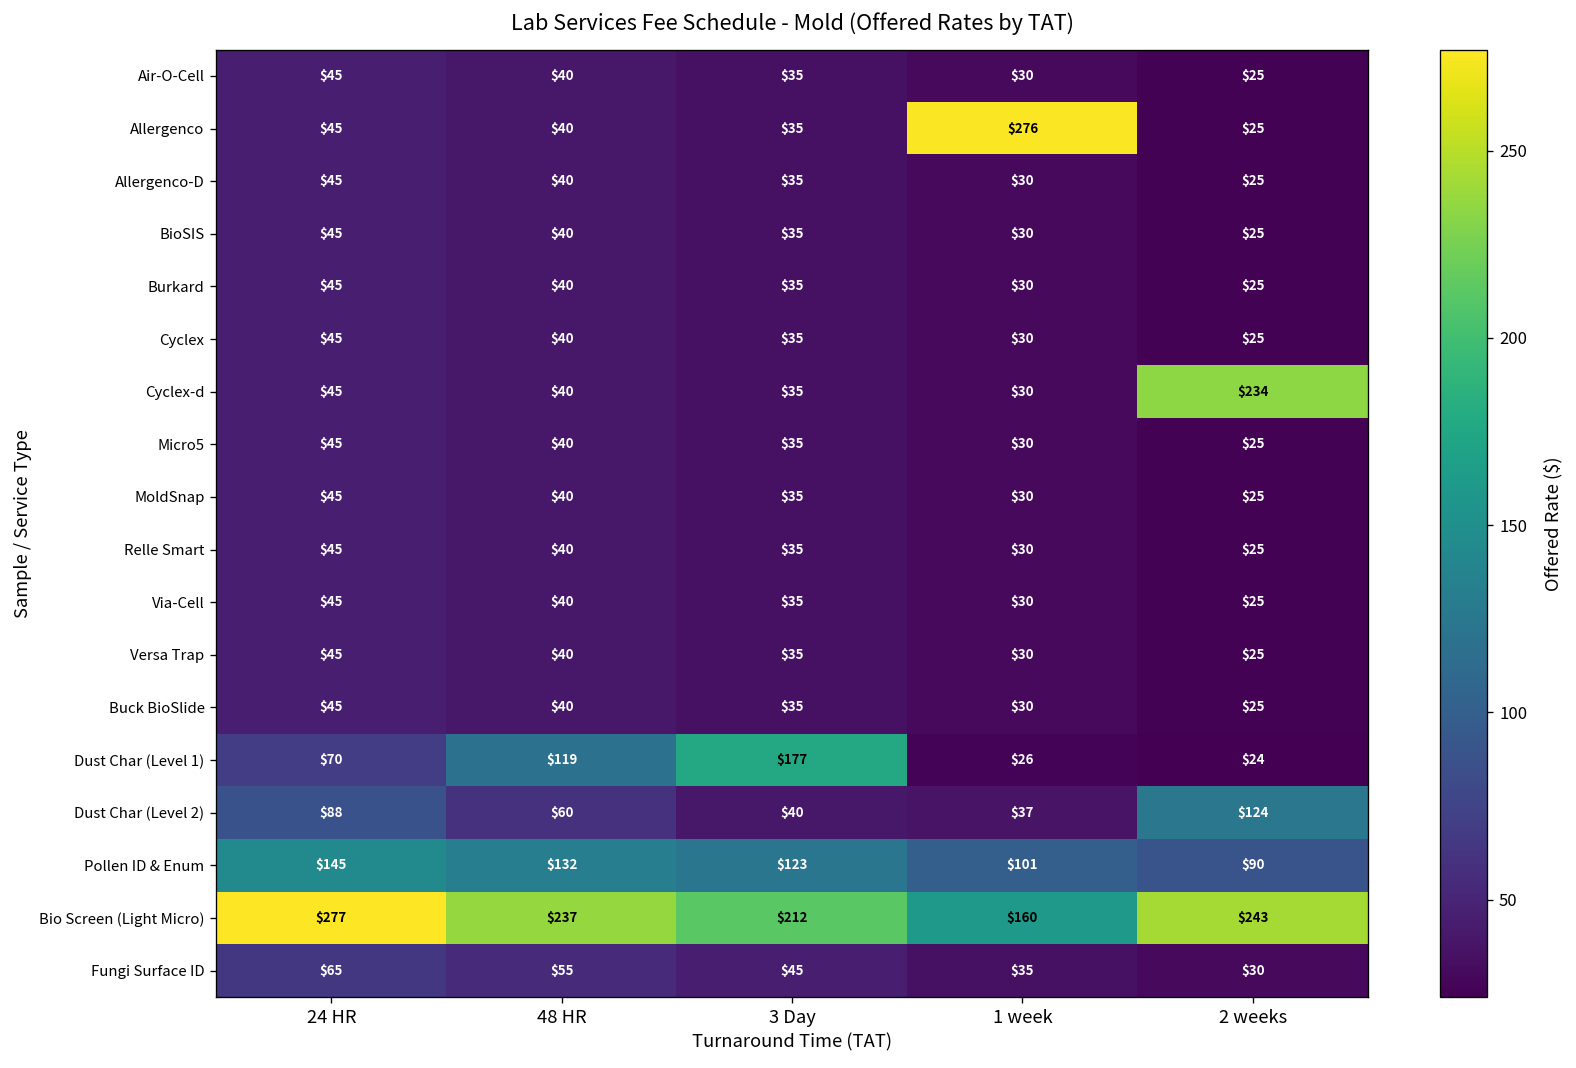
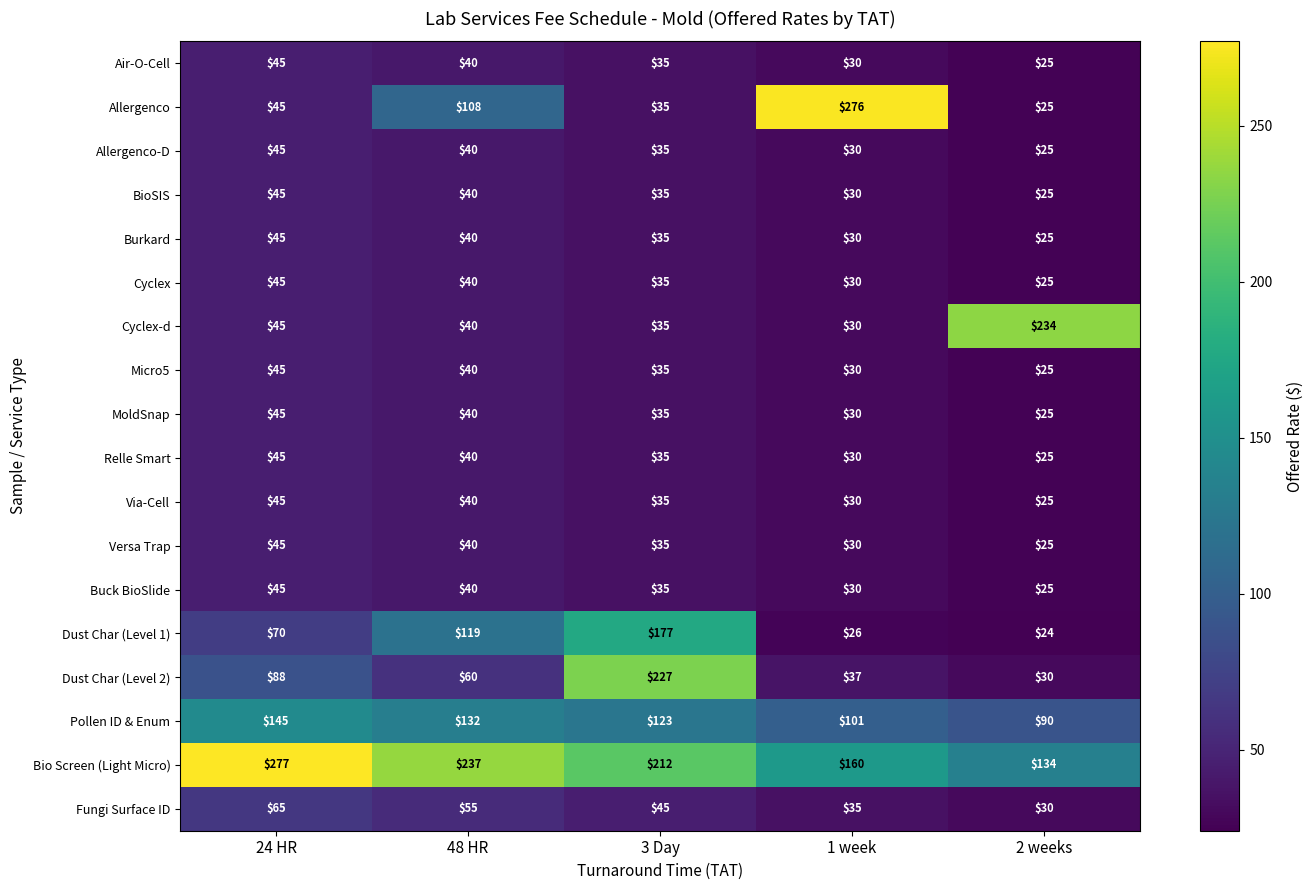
Allergenco, 48 HR: $40 -> $108
Dust Char (Level 2), 3 Day: $40 -> $227
Dust Char (Level 2), 2 weeks: $124 -> $30
Bio Screen (Light Micro), 2 weeks: $243 -> $134
